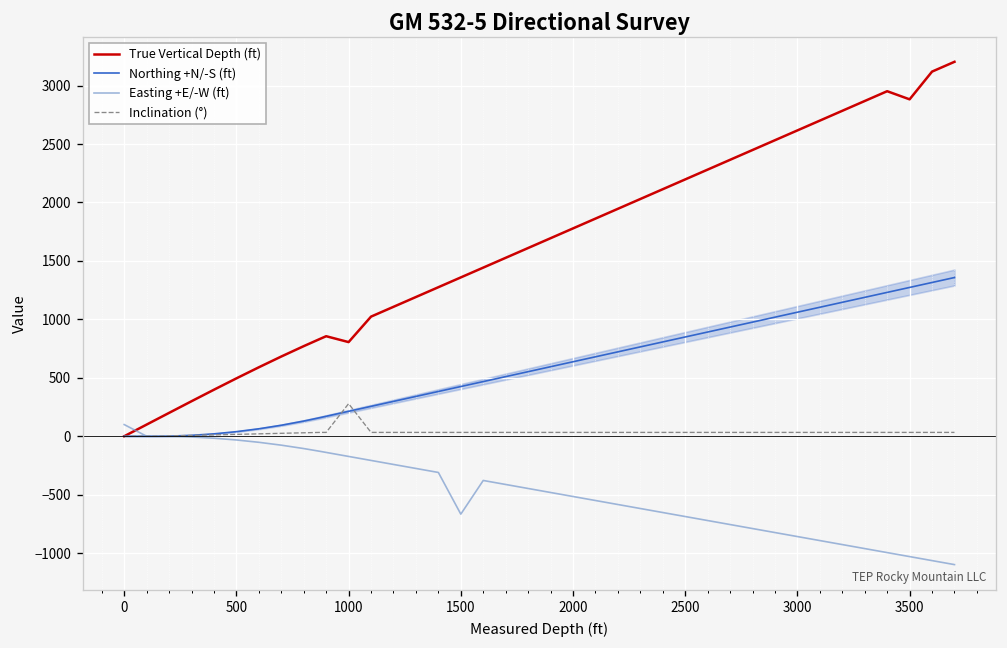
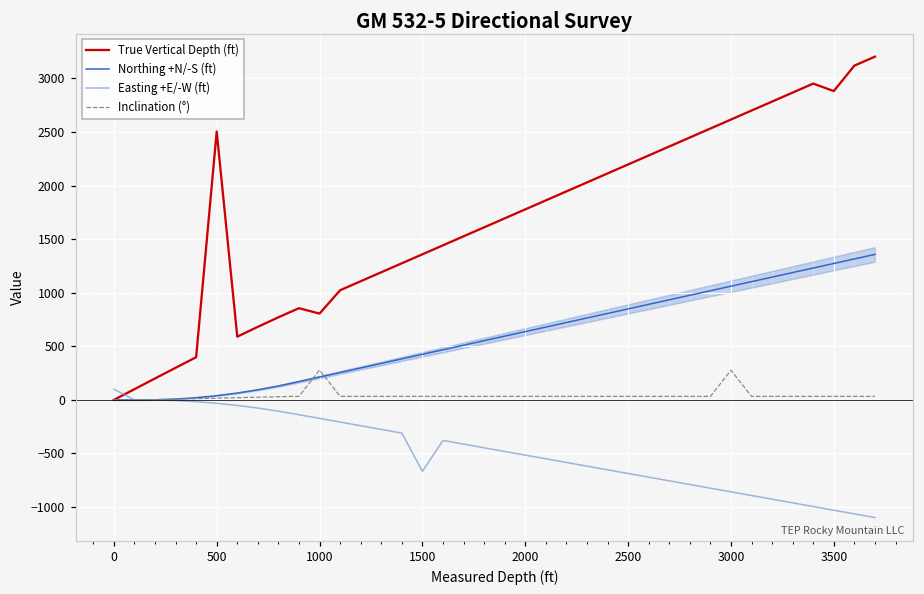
True Vertical Depth (ft), 500: 500 -> 2500
Inclination (°), 3000: 0 -> 300
